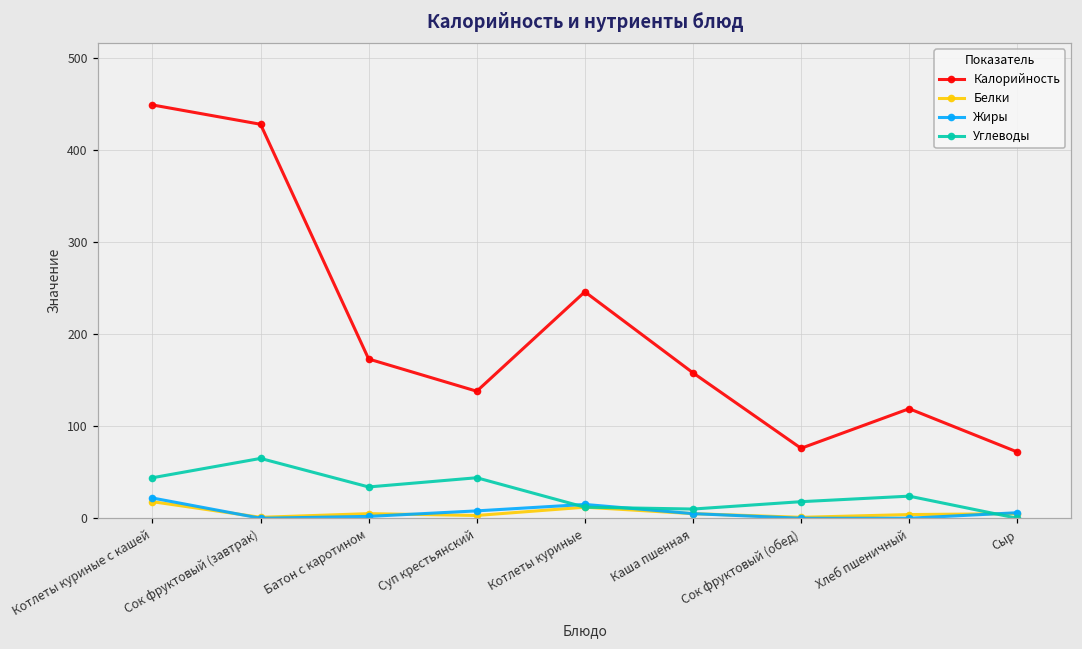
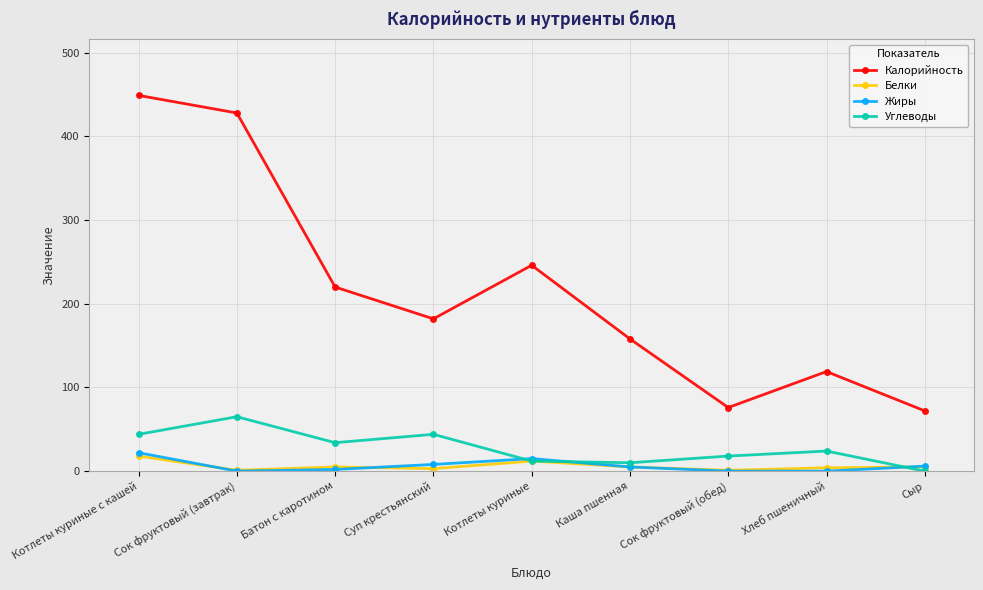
Калорийность, Батон с каротином: 170 -> 220
Калорийность, Суп крестьянский: 140 -> 180
